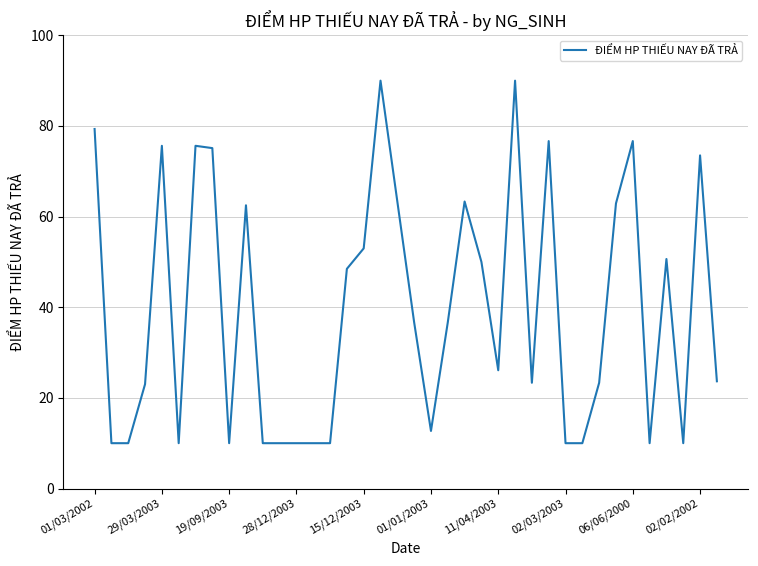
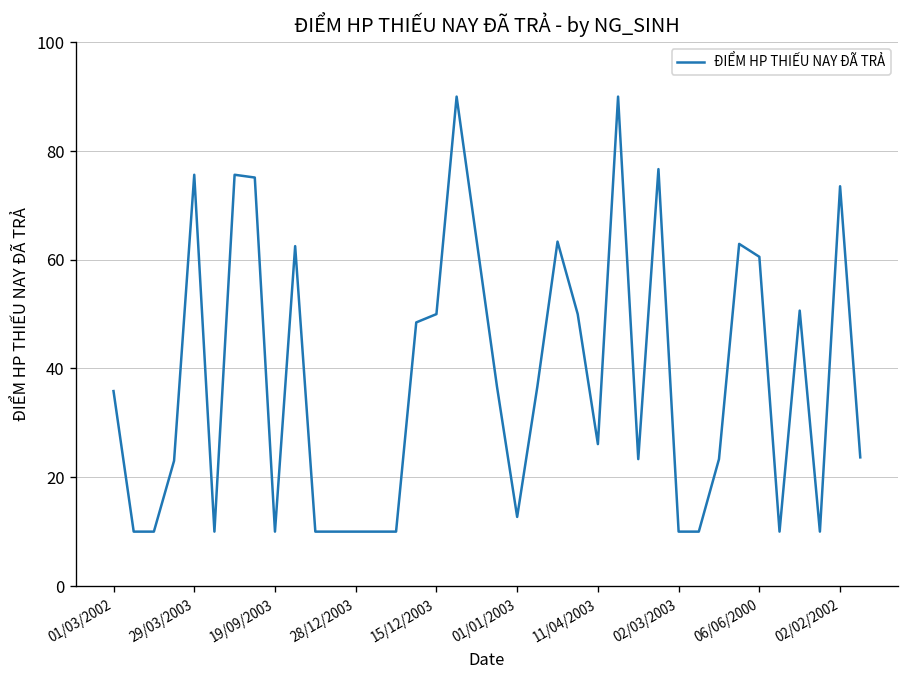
01/03/2002: 79 -> 36
15/12/2003: 53 -> 50
06/06/2000: 77 -> 61
